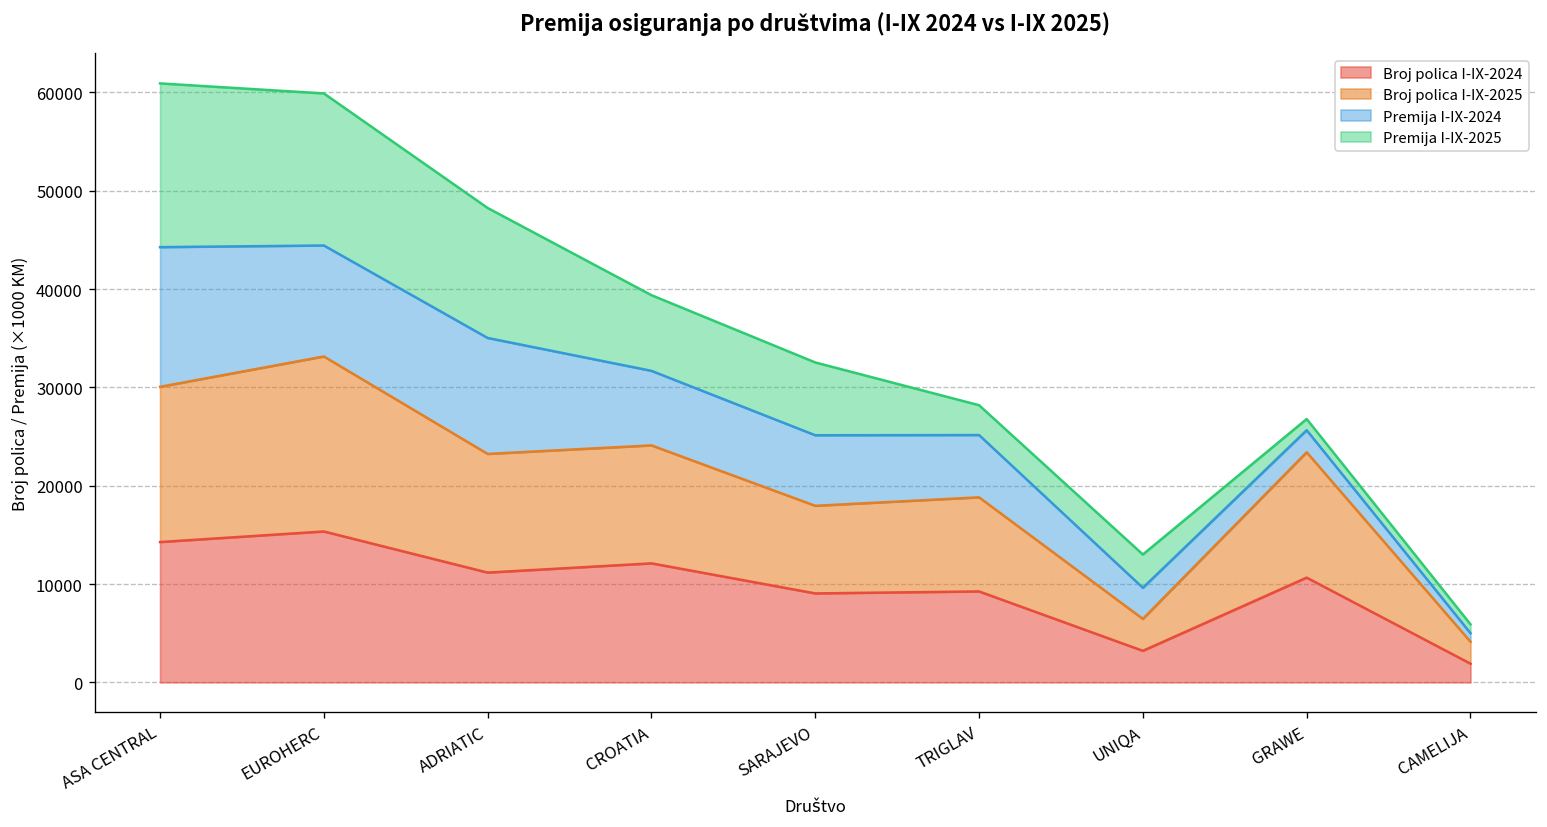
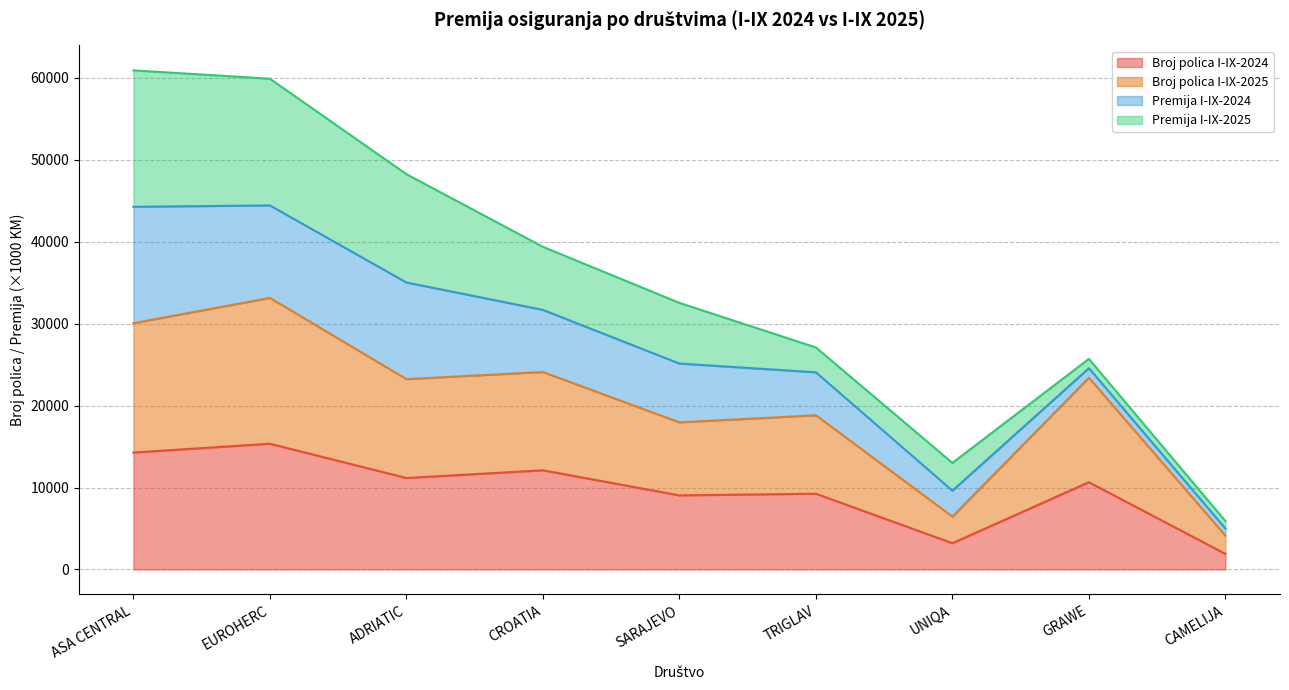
Premija I-IX-2024, TRIGLAV: 6000 -> 5000
Premija I-IX-2024, GRAWE: 2000 -> 1000
